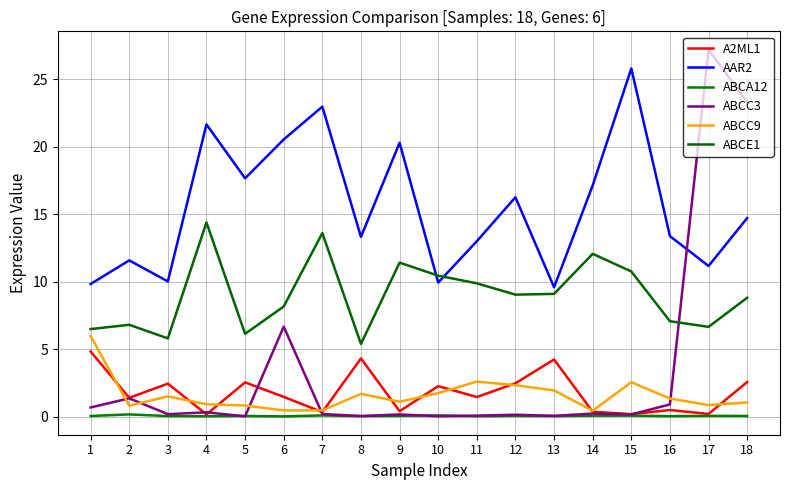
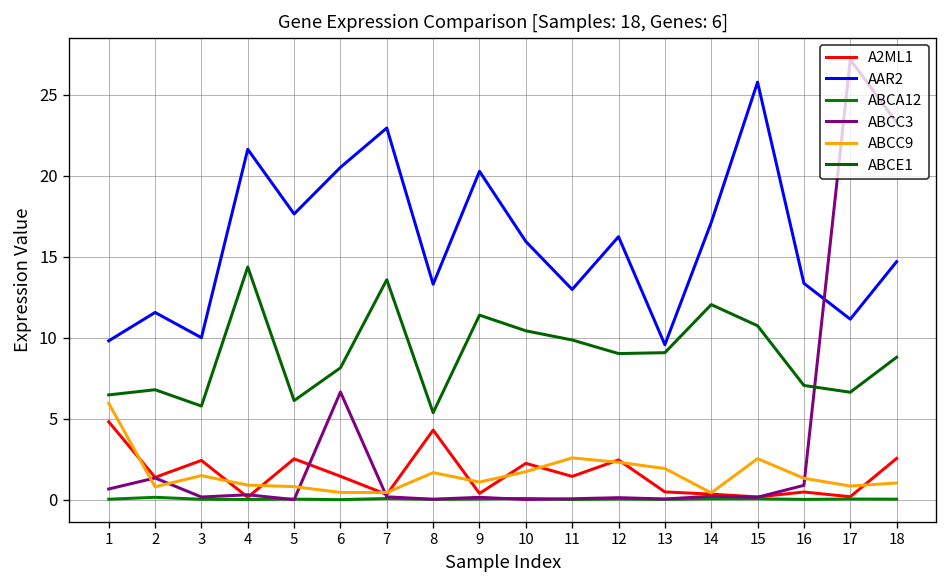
AAR2, 10: 9.9 -> 16.0
A2ML1, 13: 4.2 -> 0.5
